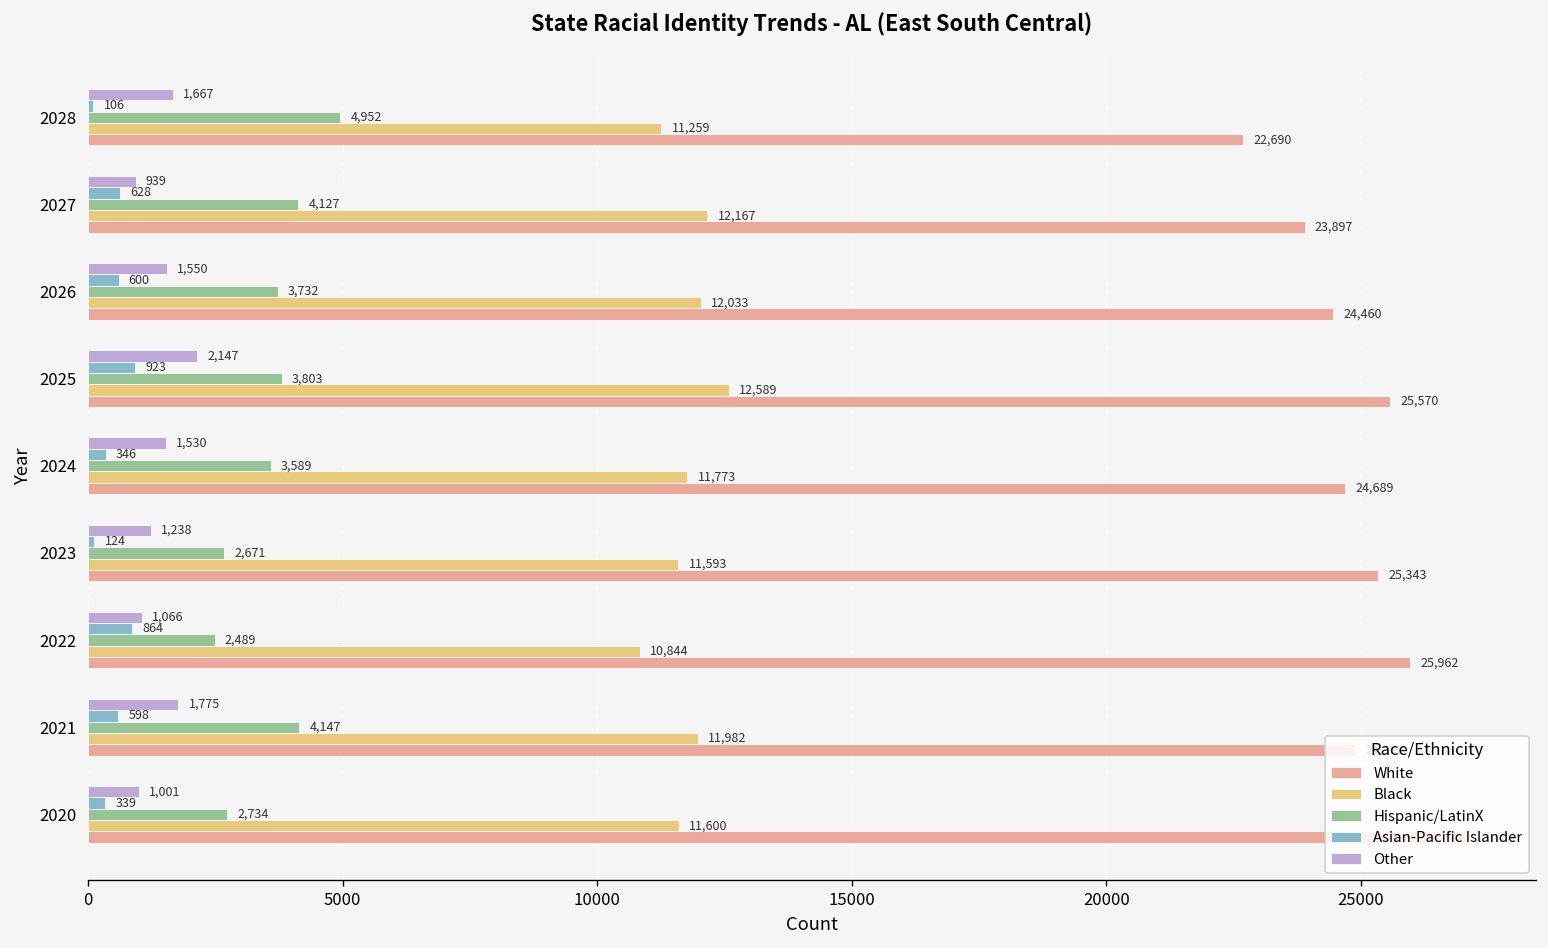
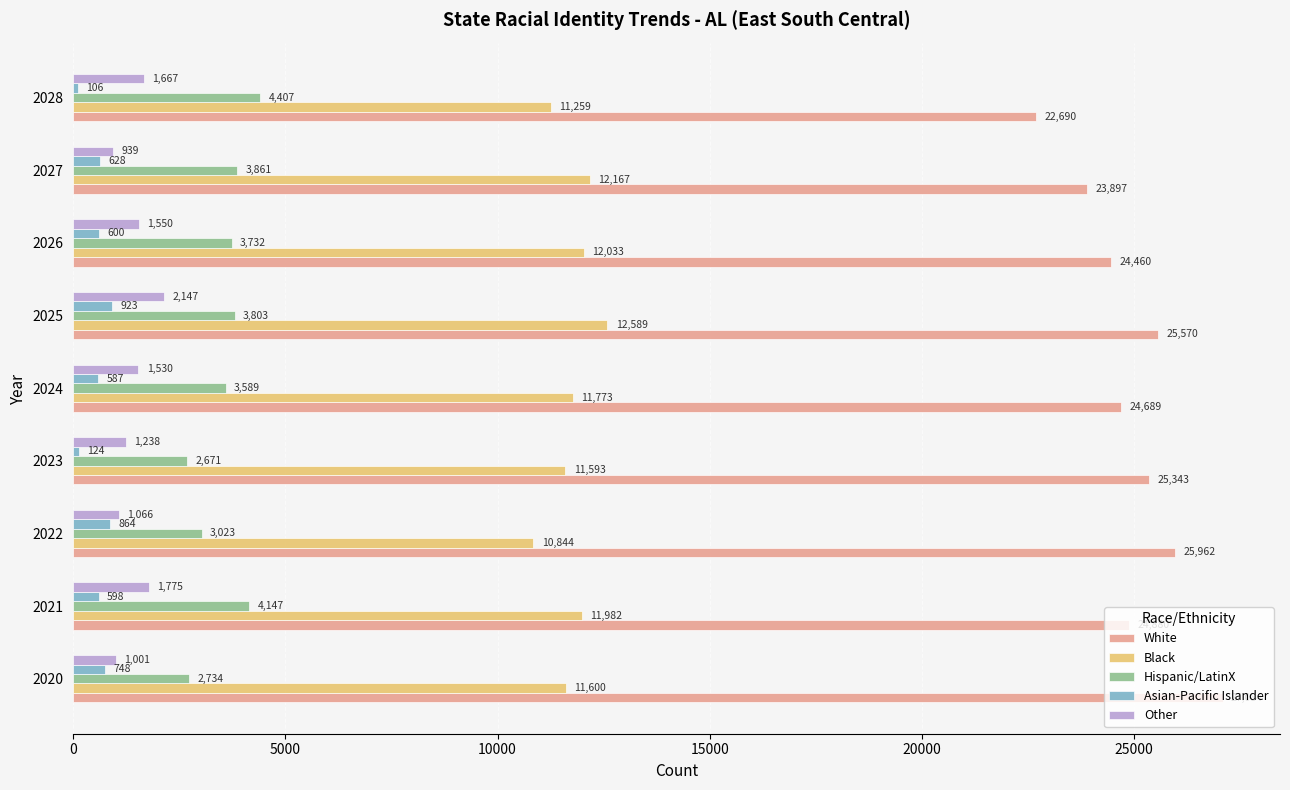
Hispanic/LatinX, 2028: 4,952 -> 4,407
Hispanic/LatinX, 2027: 4,127 -> 3,861
Asian-Pacific Islander, 2024: 346 -> 587
Hispanic/LatinX, 2022: 2,489 -> 3,023
Asian-Pacific Islander, 2020: 339 -> 748
